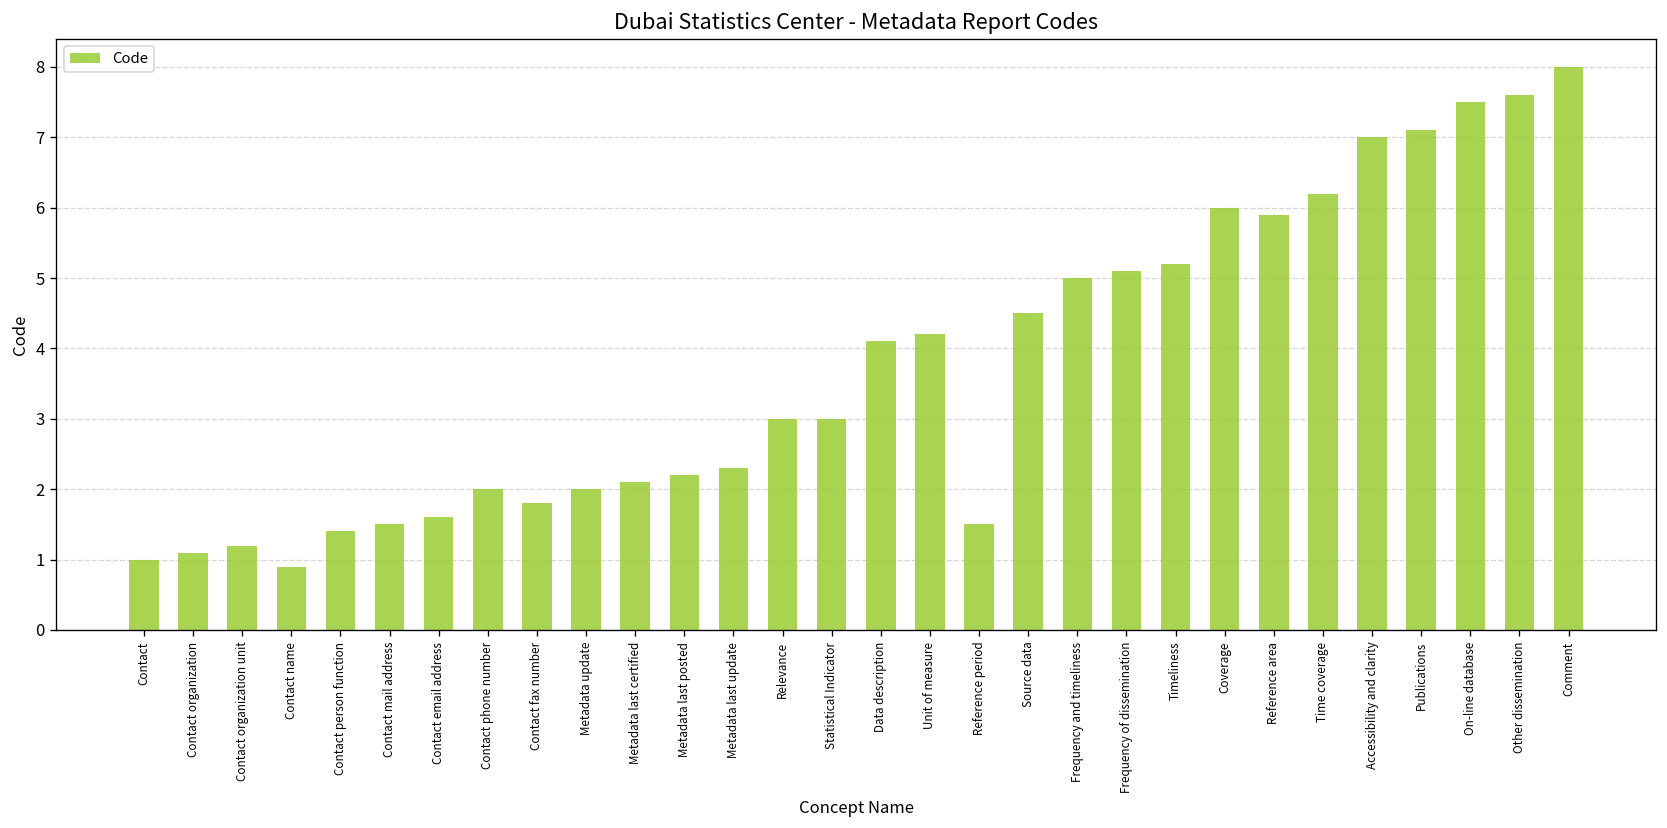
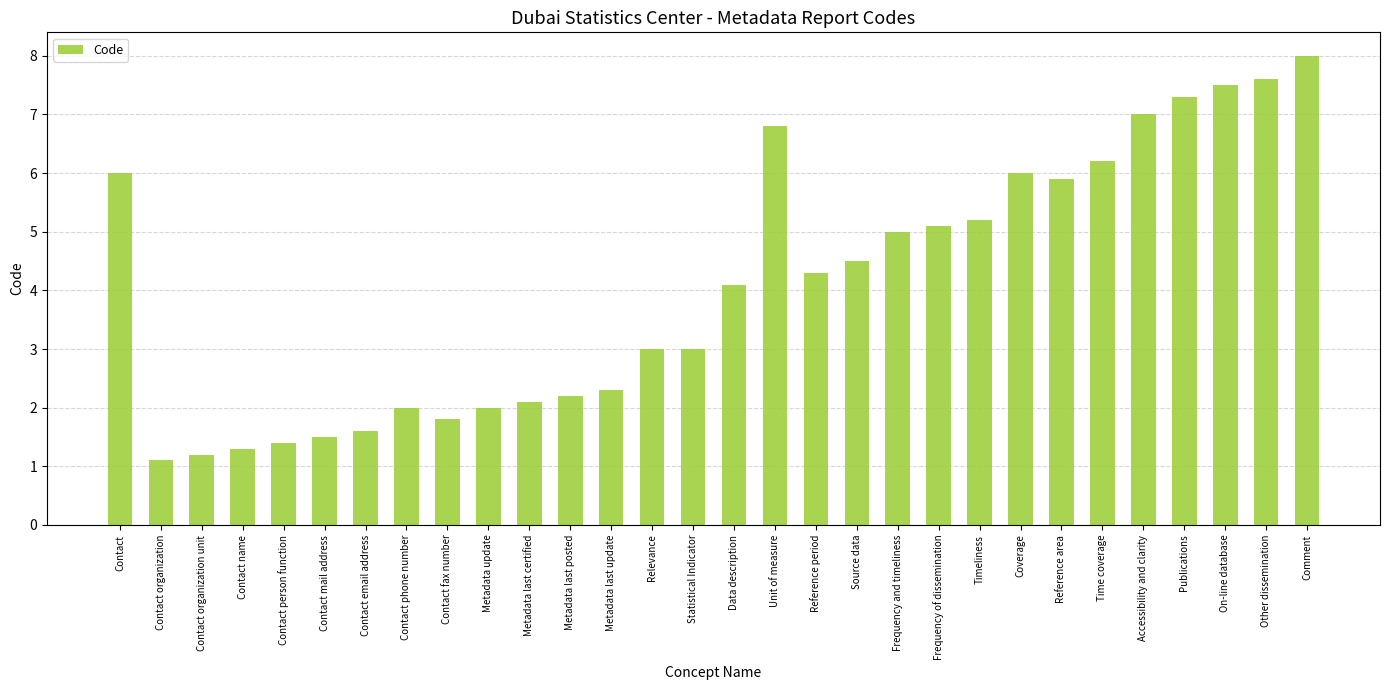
Contact: 1 -> 6
Contact name: 0.9 -> 1.3
Unit of measure: 4.2 -> 6.8
Reference period: 1.5 -> 4.3
Publications: 7.1 -> 7.3
